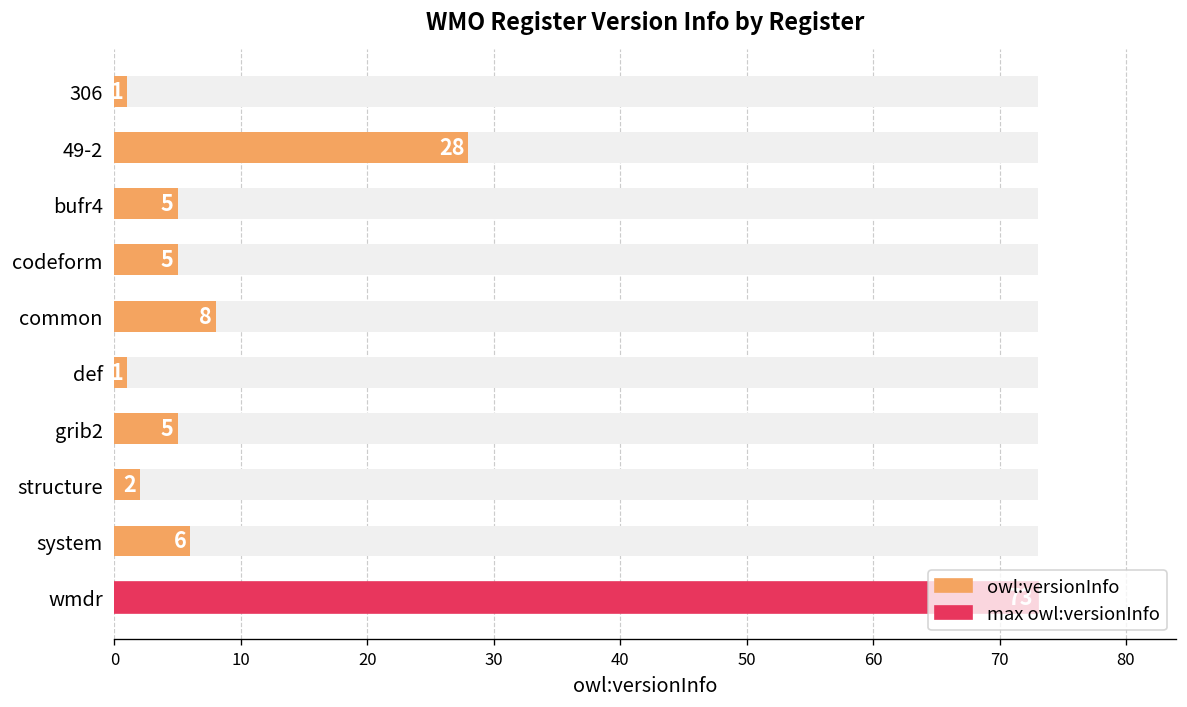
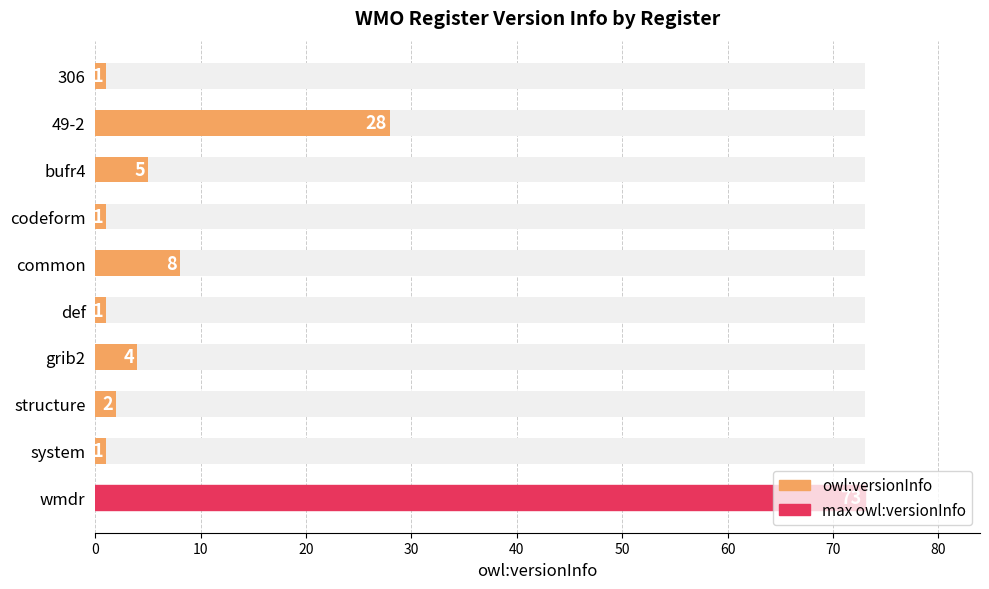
owl:versionInfo, codeform: 5 -> 1
owl:versionInfo, grib2: 5 -> 4
owl:versionInfo, system: 6 -> 1
